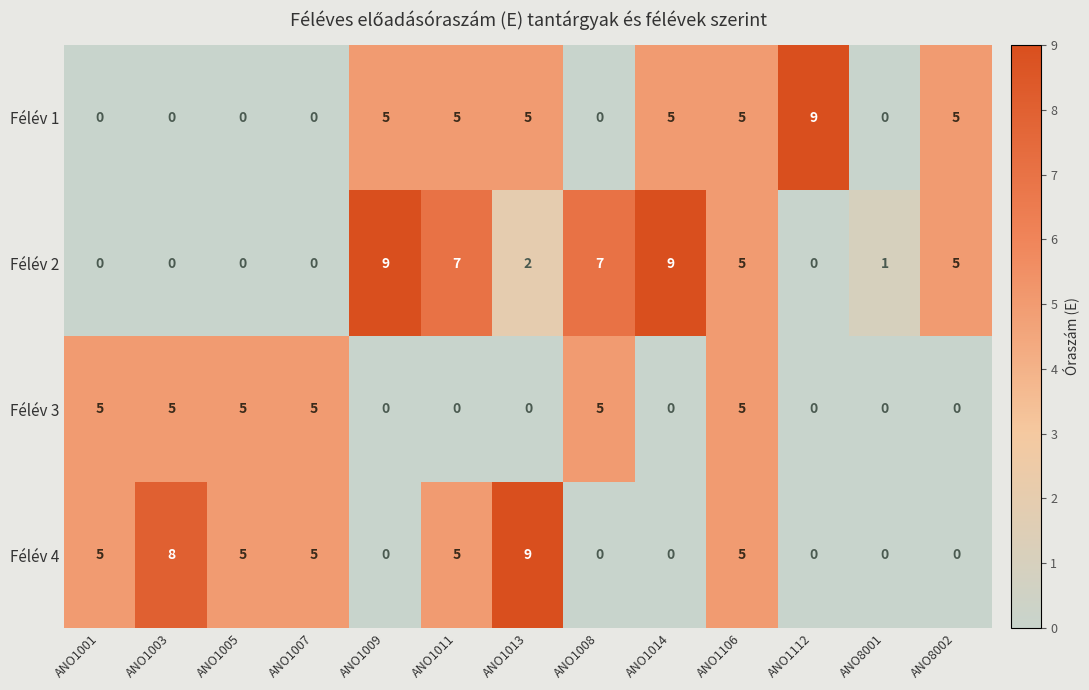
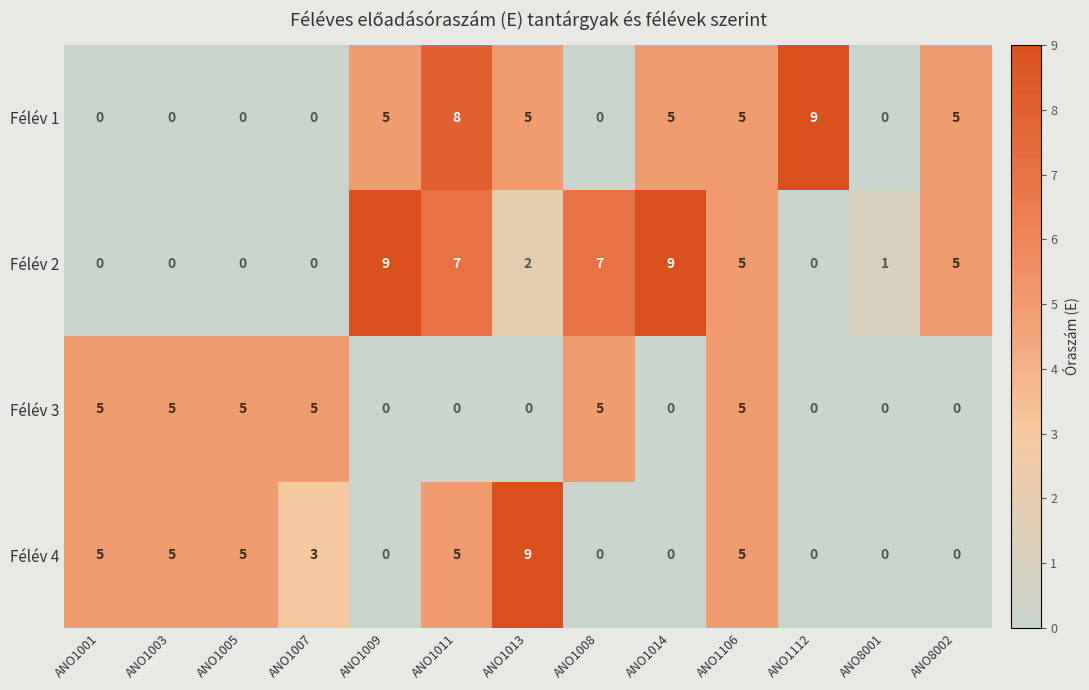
Félév 1, ANO1011: 5 -> 8
Félév 4, ANO1003: 8 -> 5
Félév 4, ANO1007: 5 -> 3
